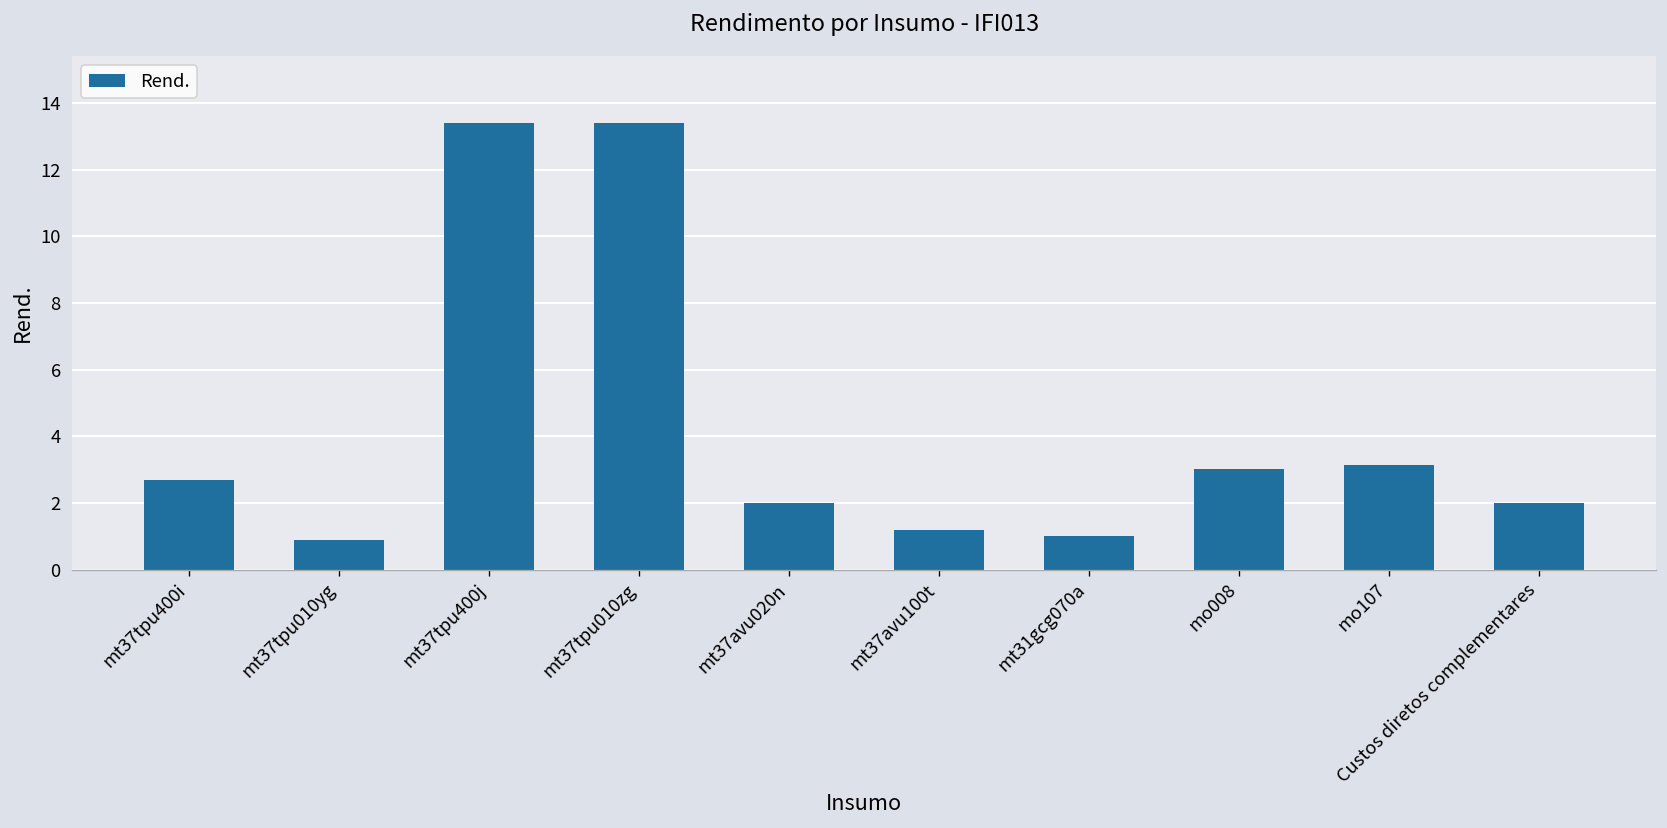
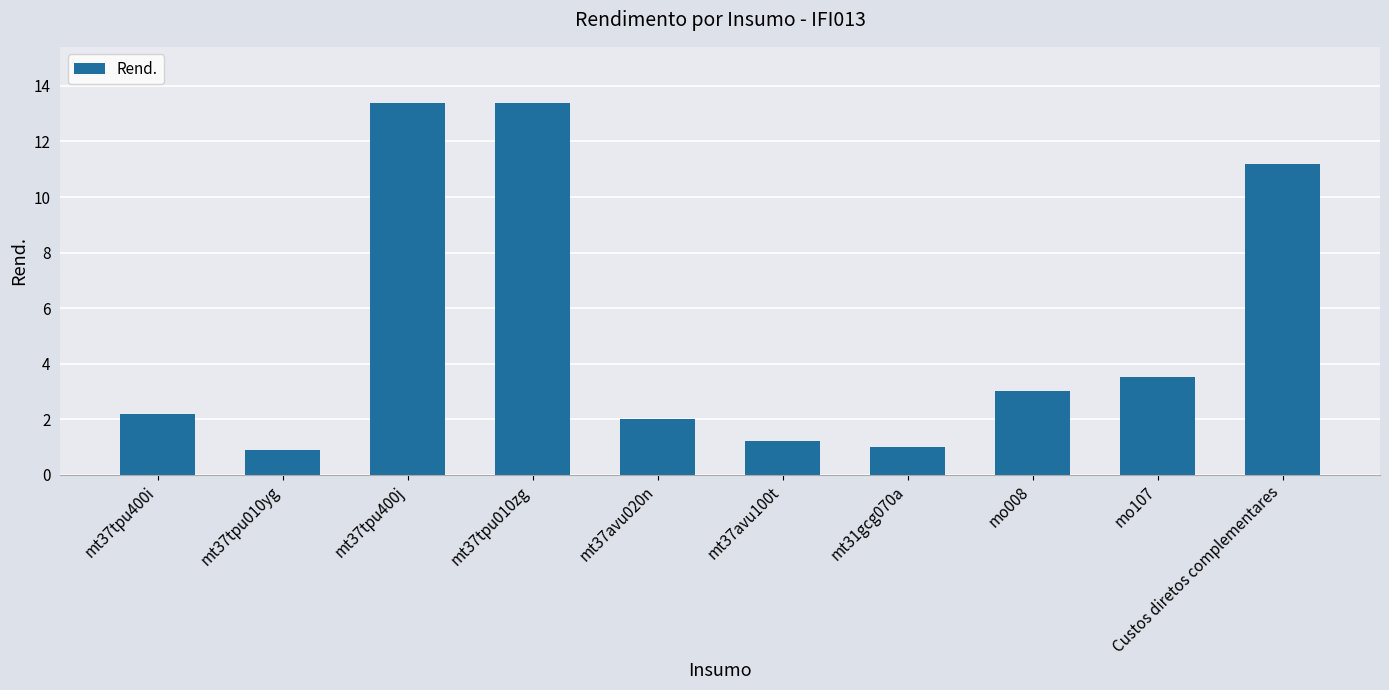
mt37tpu400i: 2.7 -> 2.2
mo107: 3.1 -> 3.5
Custos diretos complementares: 2.0 -> 11.2
